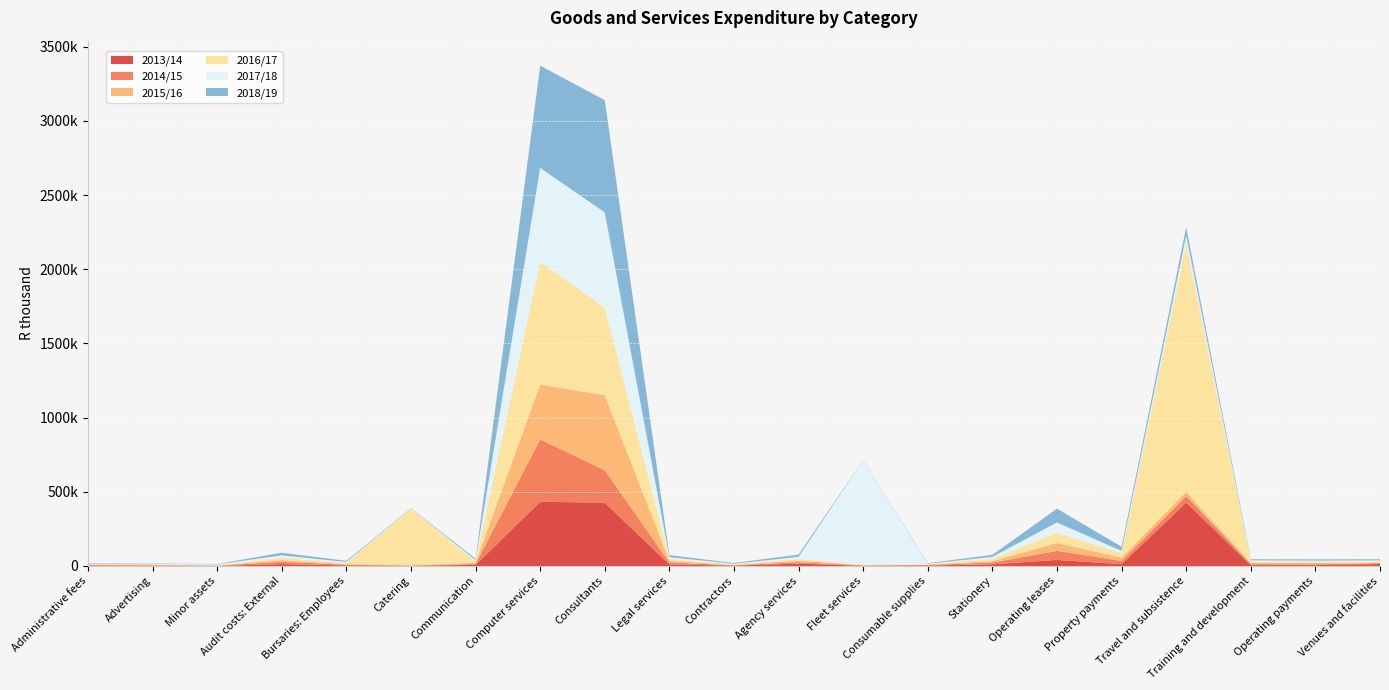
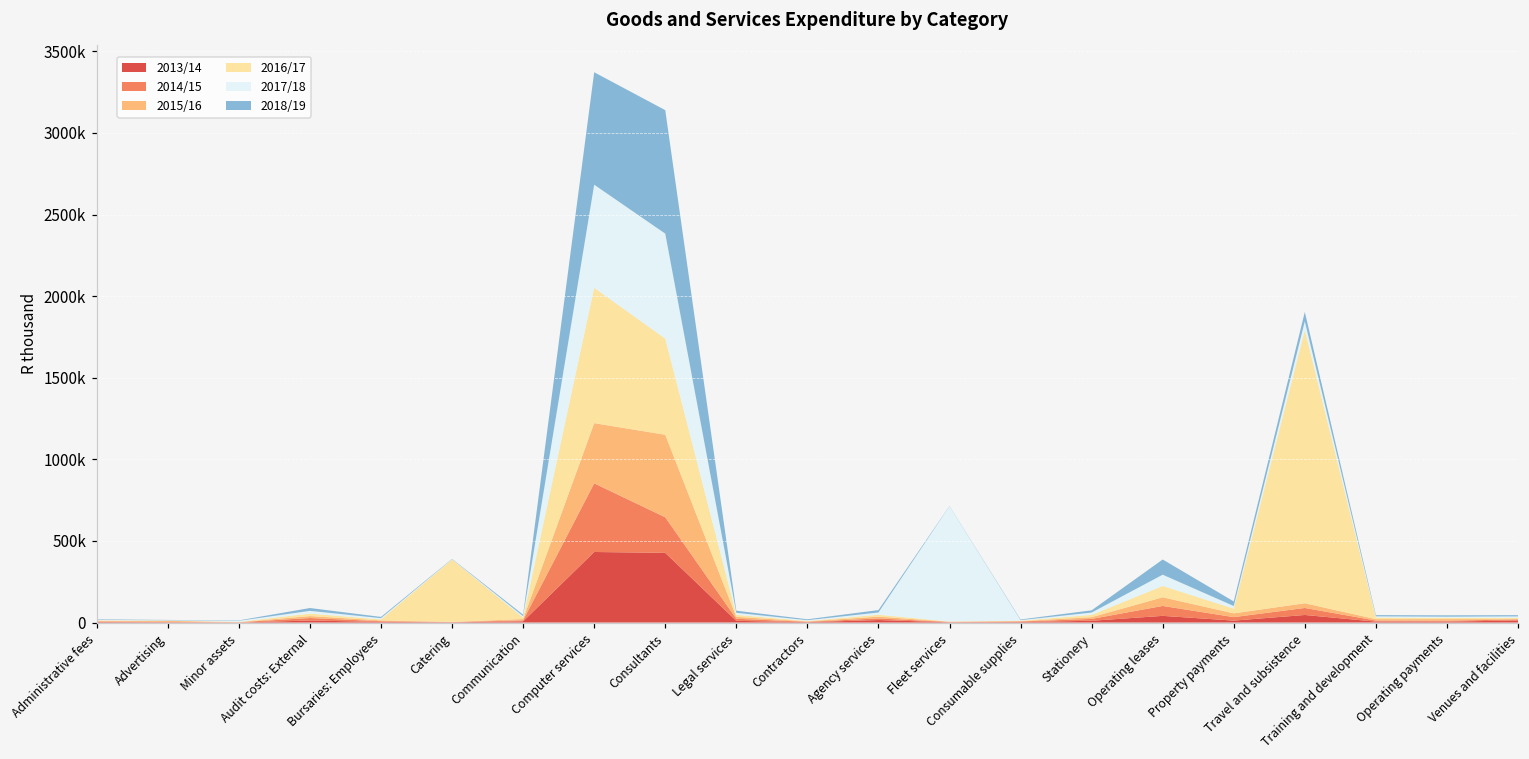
2013/14, Travel and subsistence: 430000 -> 50000
